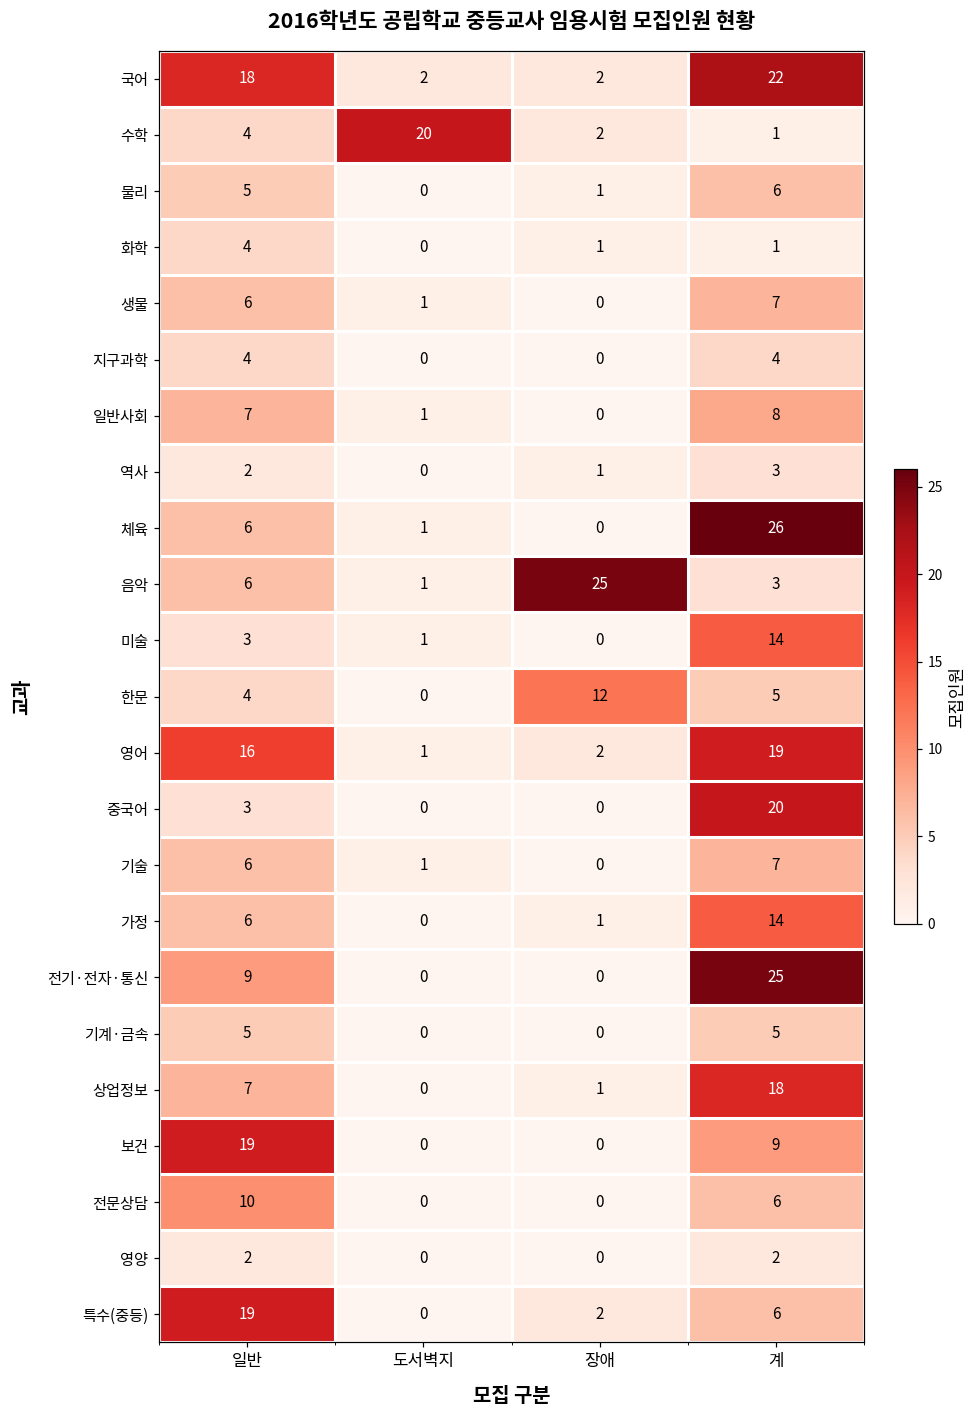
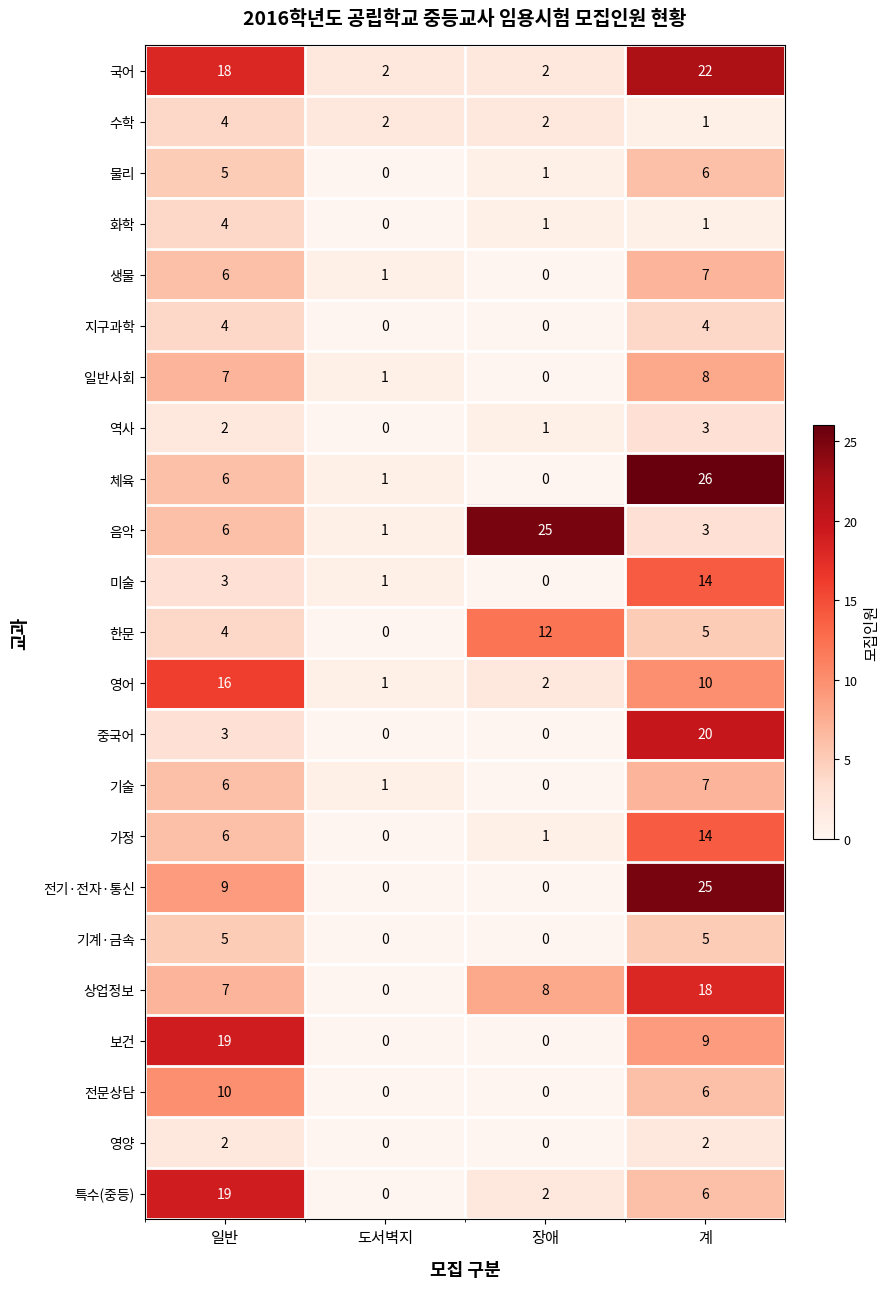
수학, 도서벽지: 20 -> 2
영어, 계: 19 -> 10
상업정보, 장애: 1 -> 8
